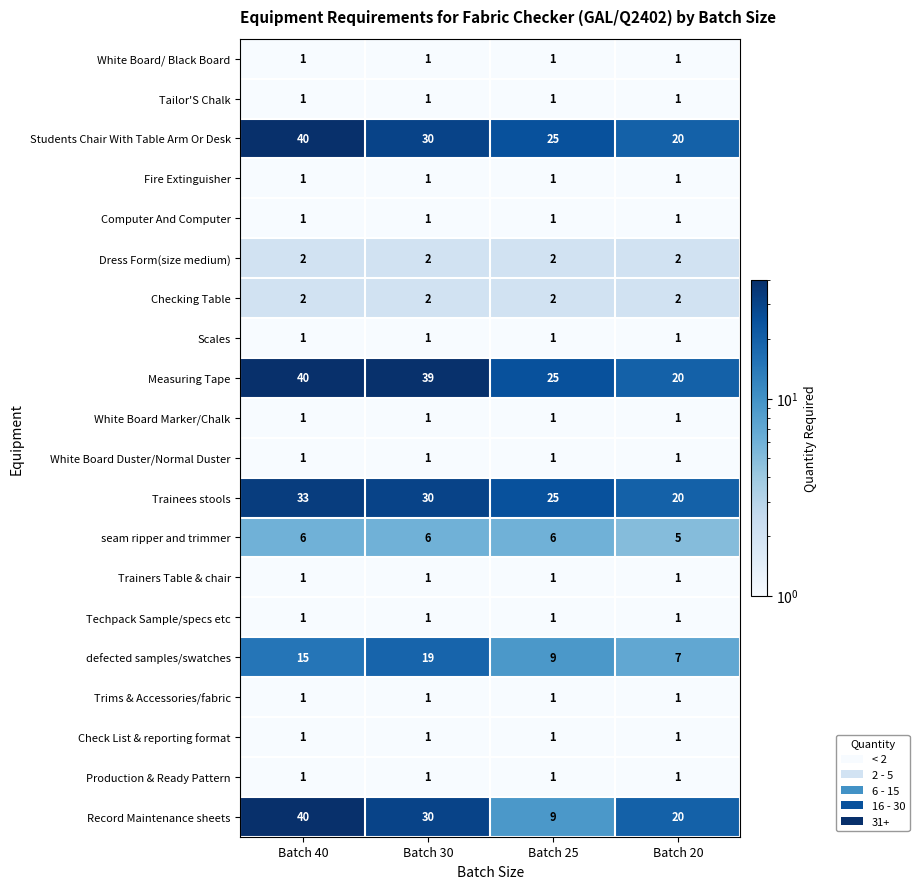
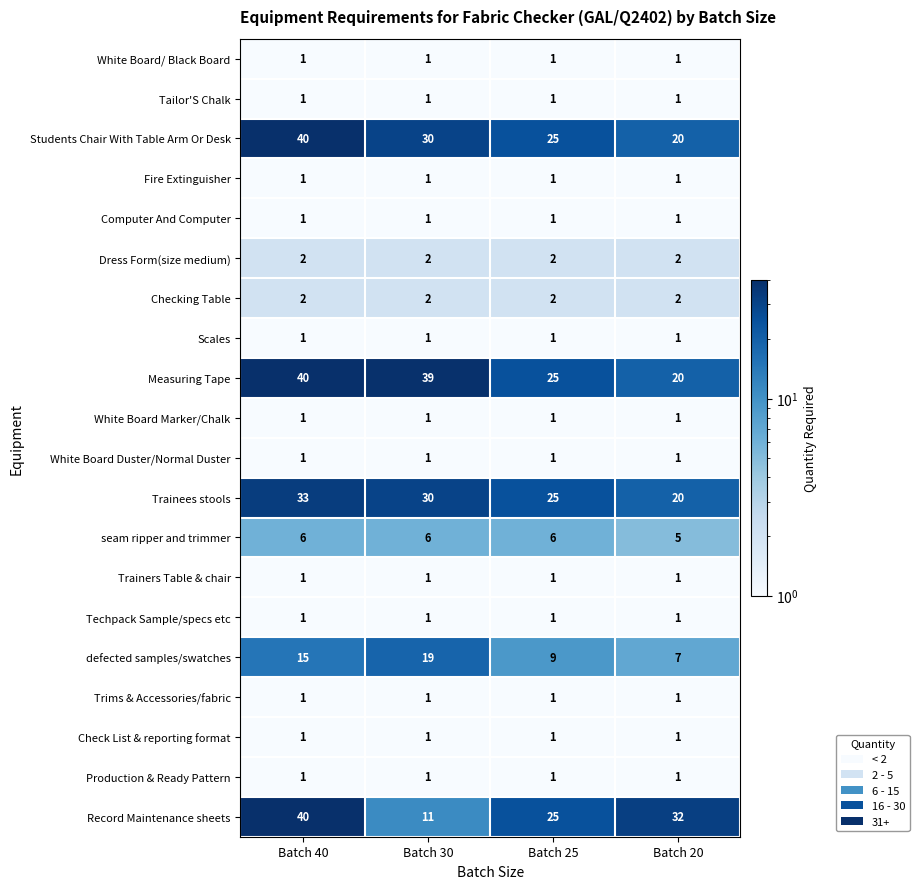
Record Maintenance sheets, Batch 30: 30 -> 11
Record Maintenance sheets, Batch 25: 9 -> 25
Record Maintenance sheets, Batch 20: 20 -> 32
